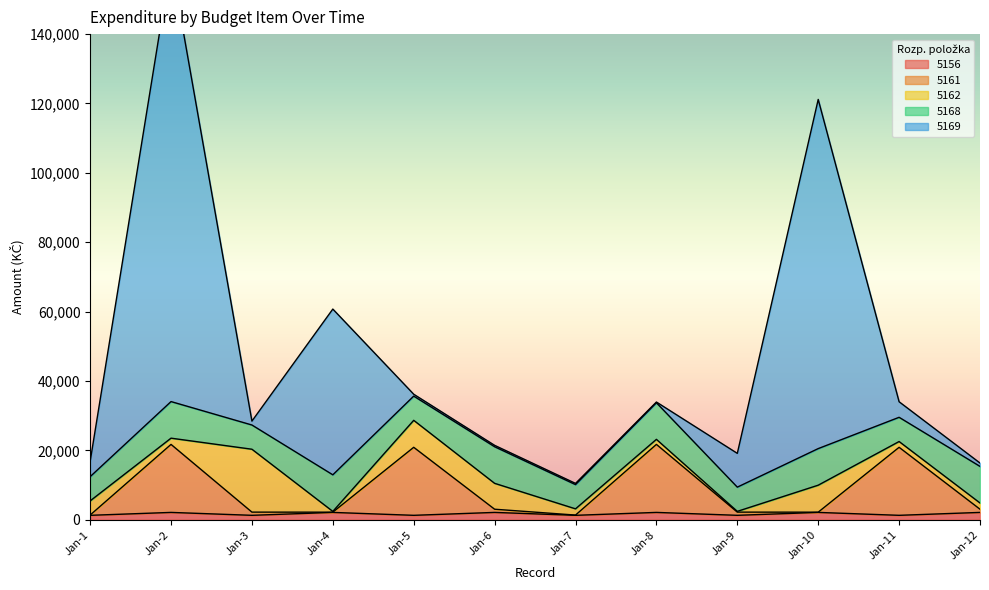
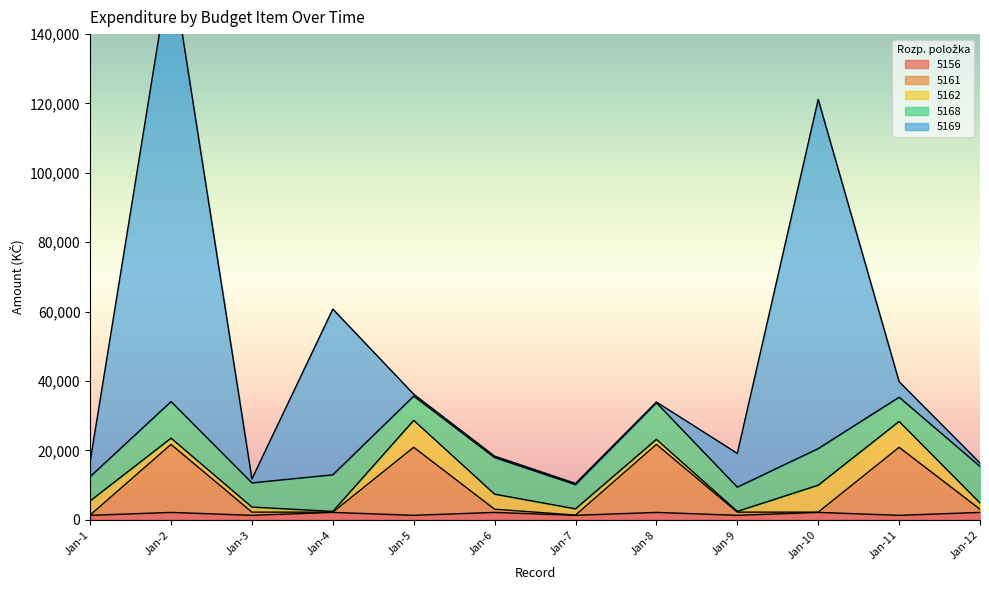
5162, Jan-3: 18,000 -> 1,000
5162, Jan-6: 7,000 -> 4,000
5162, Jan-11: 2,000 -> 7,000
